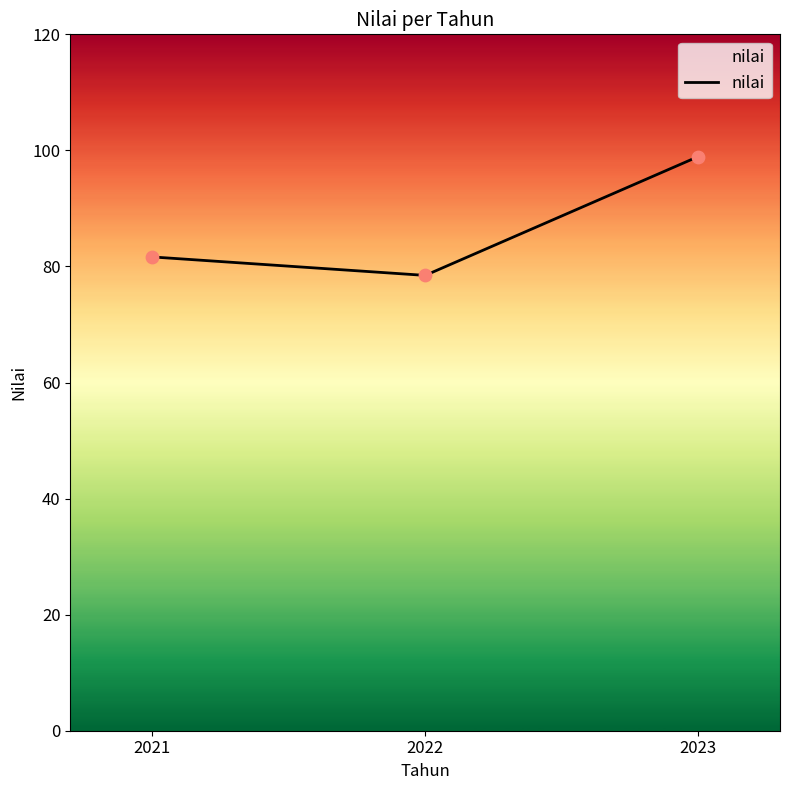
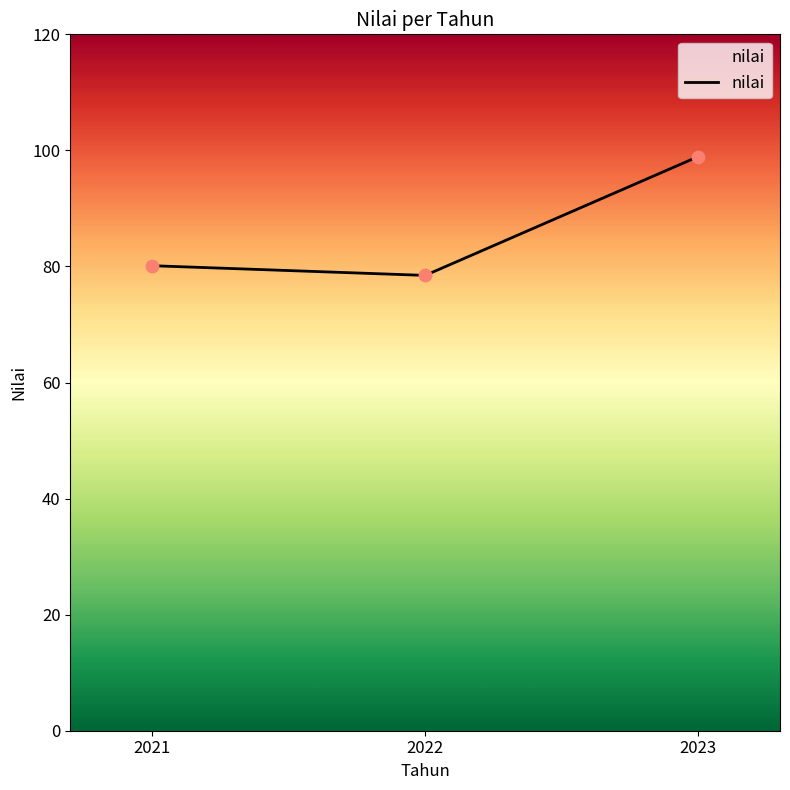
2021: 82 -> 80
